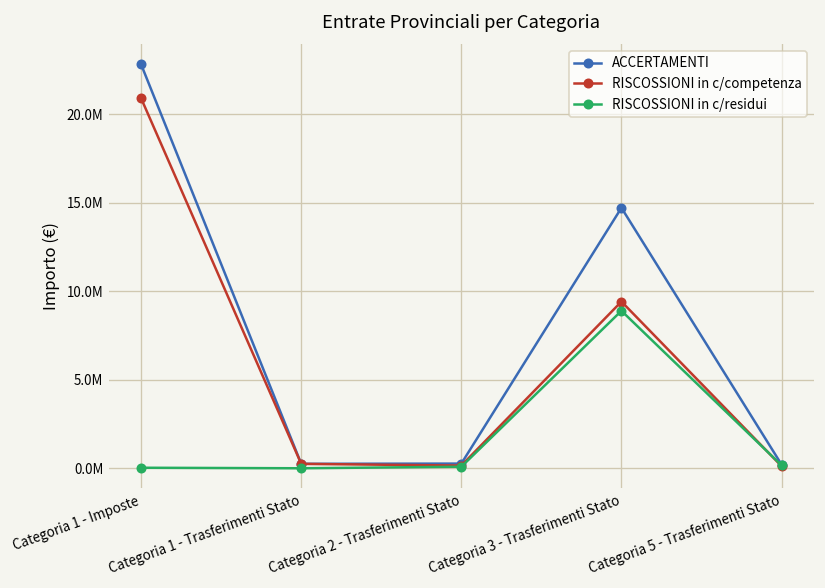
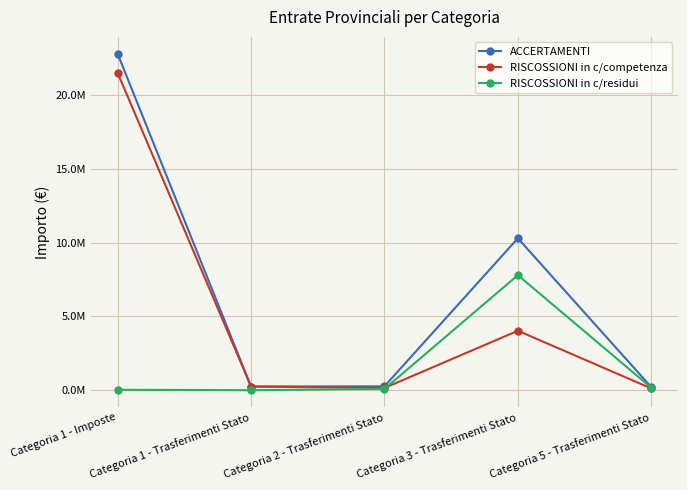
RISCOSSIONI in c/competenza, Categoria 1 - Imposte: 20900000 -> 21500000
ACCERTAMENTI, Categoria 3 - Trasferimenti Stato: 14700000 -> 10300000
RISCOSSIONI in c/competenza, Categoria 3 - Trasferimenti Stato: 9400000 -> 4000000
RISCOSSIONI in c/residui, Categoria 3 - Trasferimenti Stato: 8900000 -> 7800000
